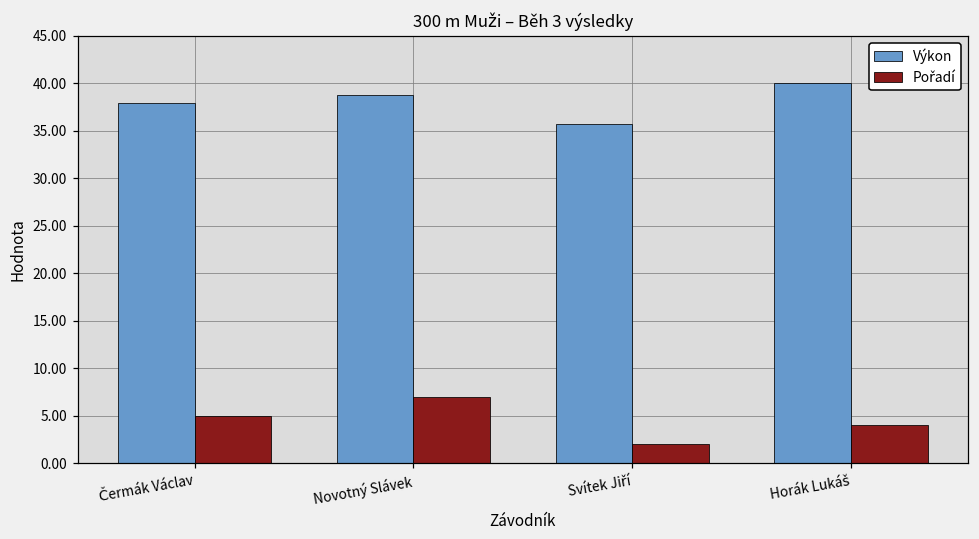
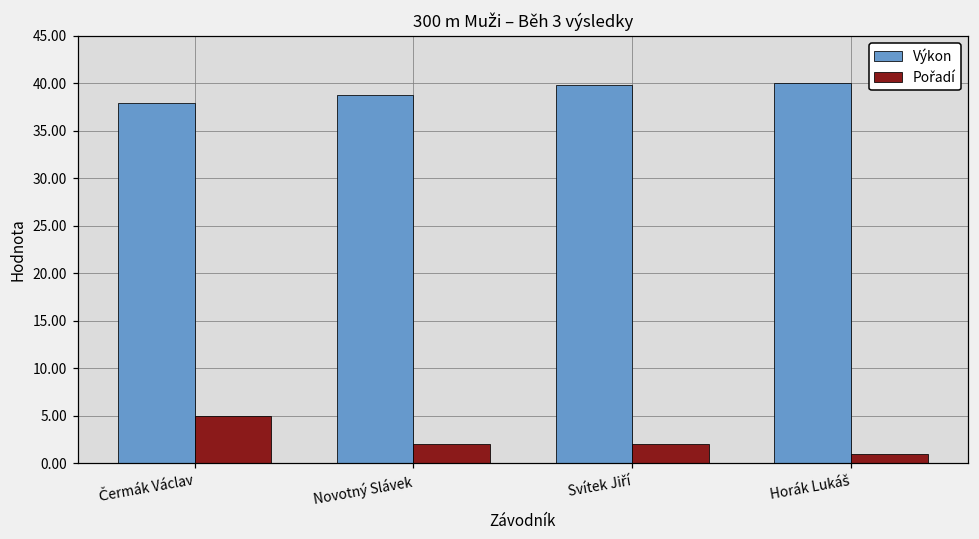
Pořadí, Novotný Slávek: 7 -> 2
Výkon, Svítek Jiří: 36 -> 40
Pořadí, Horák Lukáš: 4 -> 1
